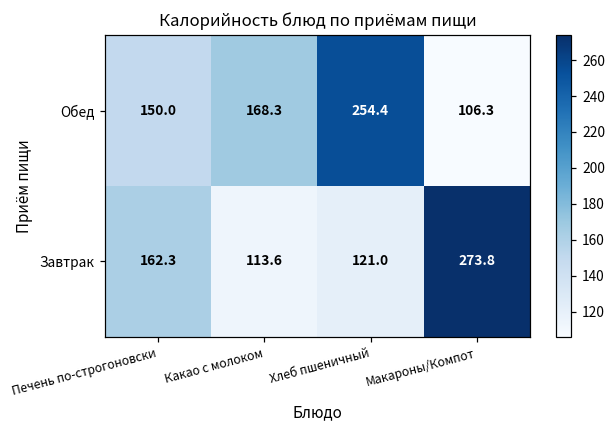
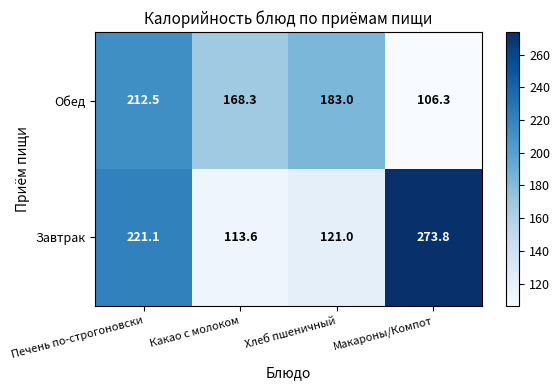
Обед, Печень по-строгоновски: 150.0 -> 212.5
Обед, Хлеб пшеничный: 254.4 -> 183.0
Завтрак, Печень по-строгоновски: 162.3 -> 221.1
